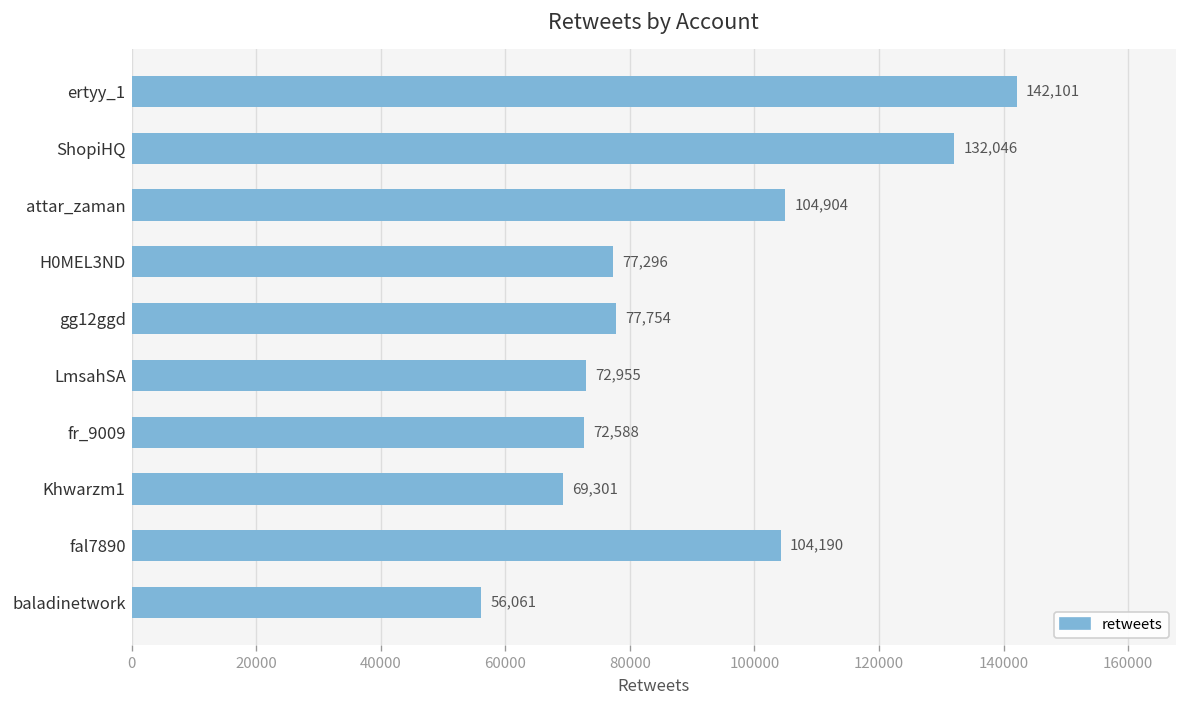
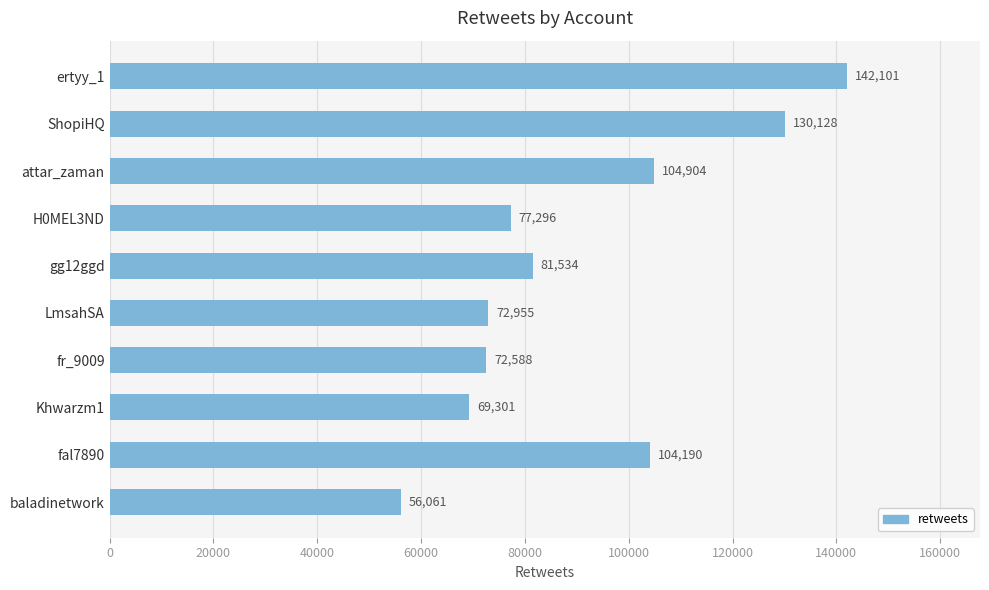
ShopiHQ: 132,046 -> 130,128
gg12ggd: 77,754 -> 81,534
